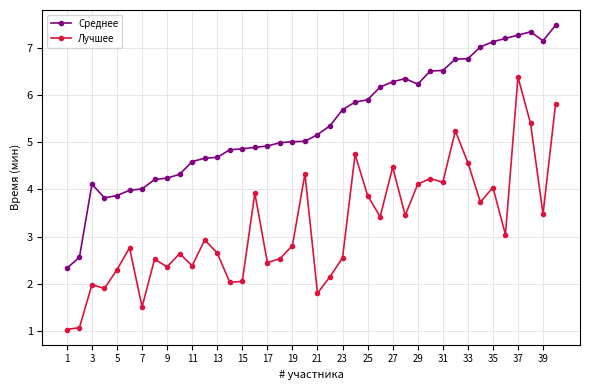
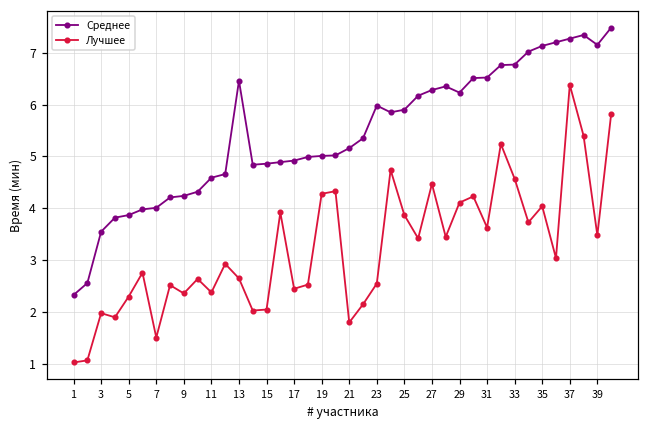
Среднее, 3: 4.1 -> 3.6
Среднее, 13: 4.7 -> 6.5
Лучшее, 19: 2.8 -> 4.3
Среднее, 23: 5.7 -> 6.0
Лучшее, 31: 4.2 -> 3.6
